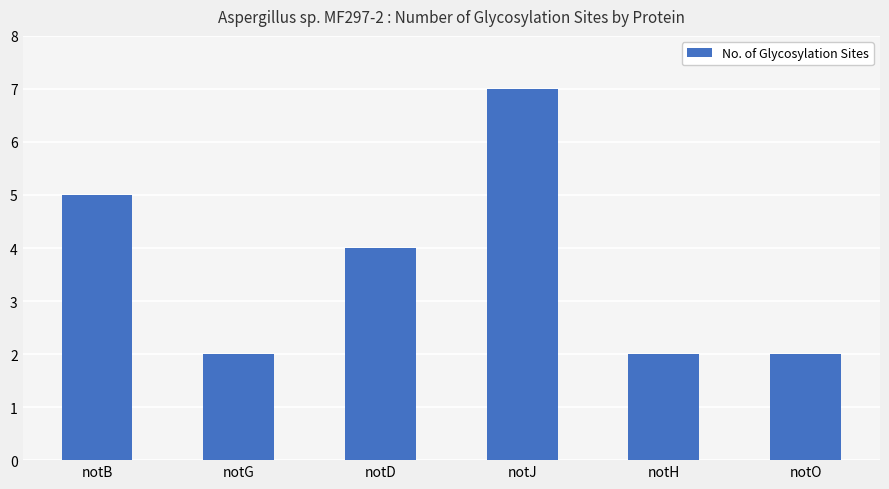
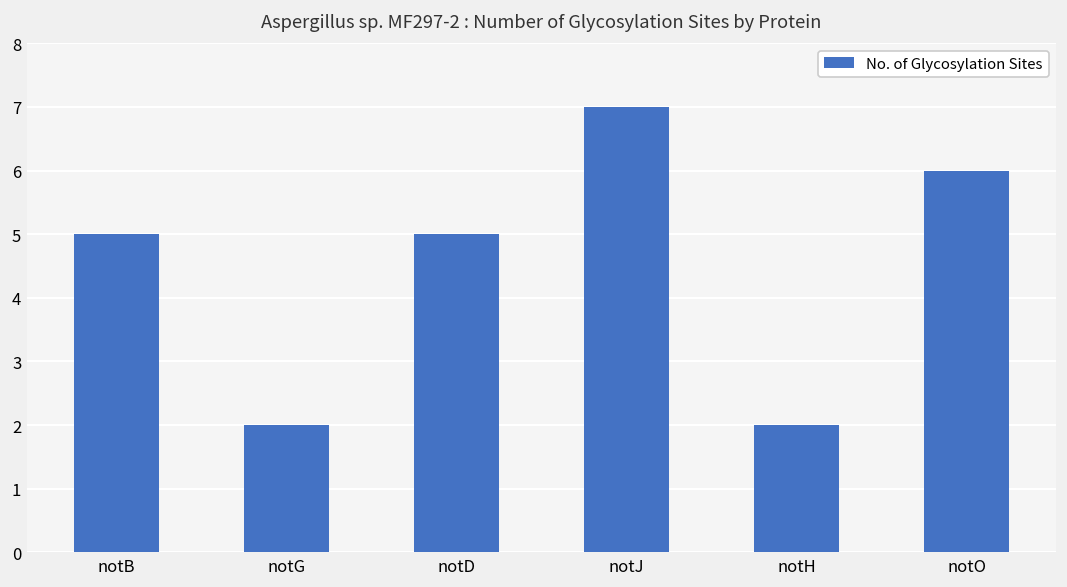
notD: 4 -> 5
notO: 2 -> 6
